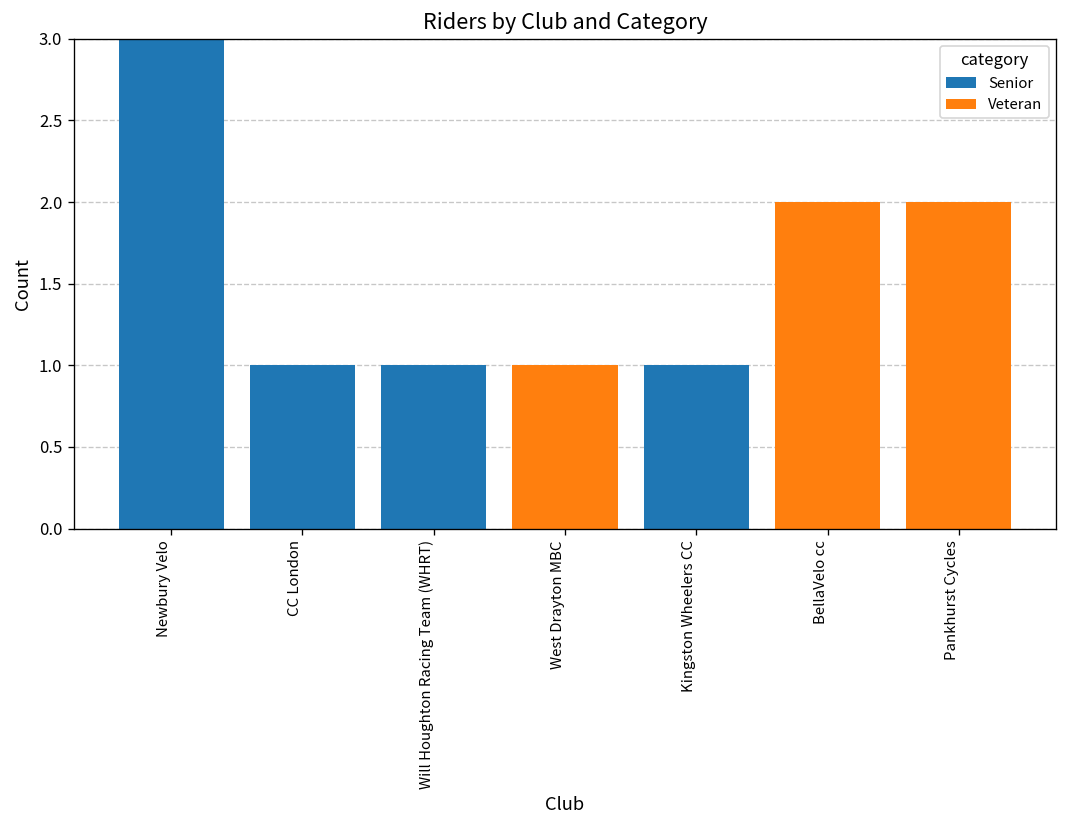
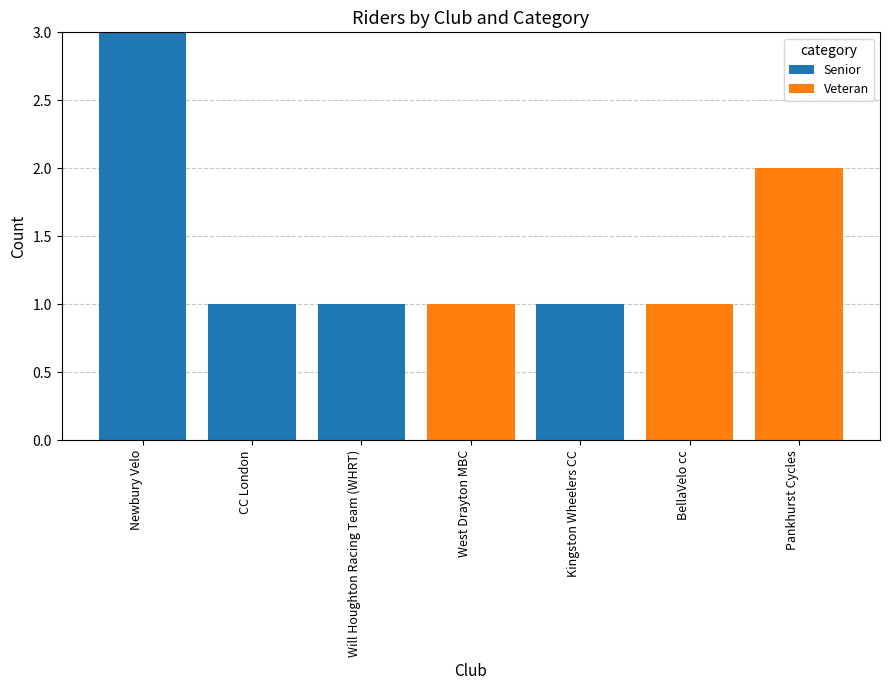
Veteran, BellaVelo cc: 2 -> 1
